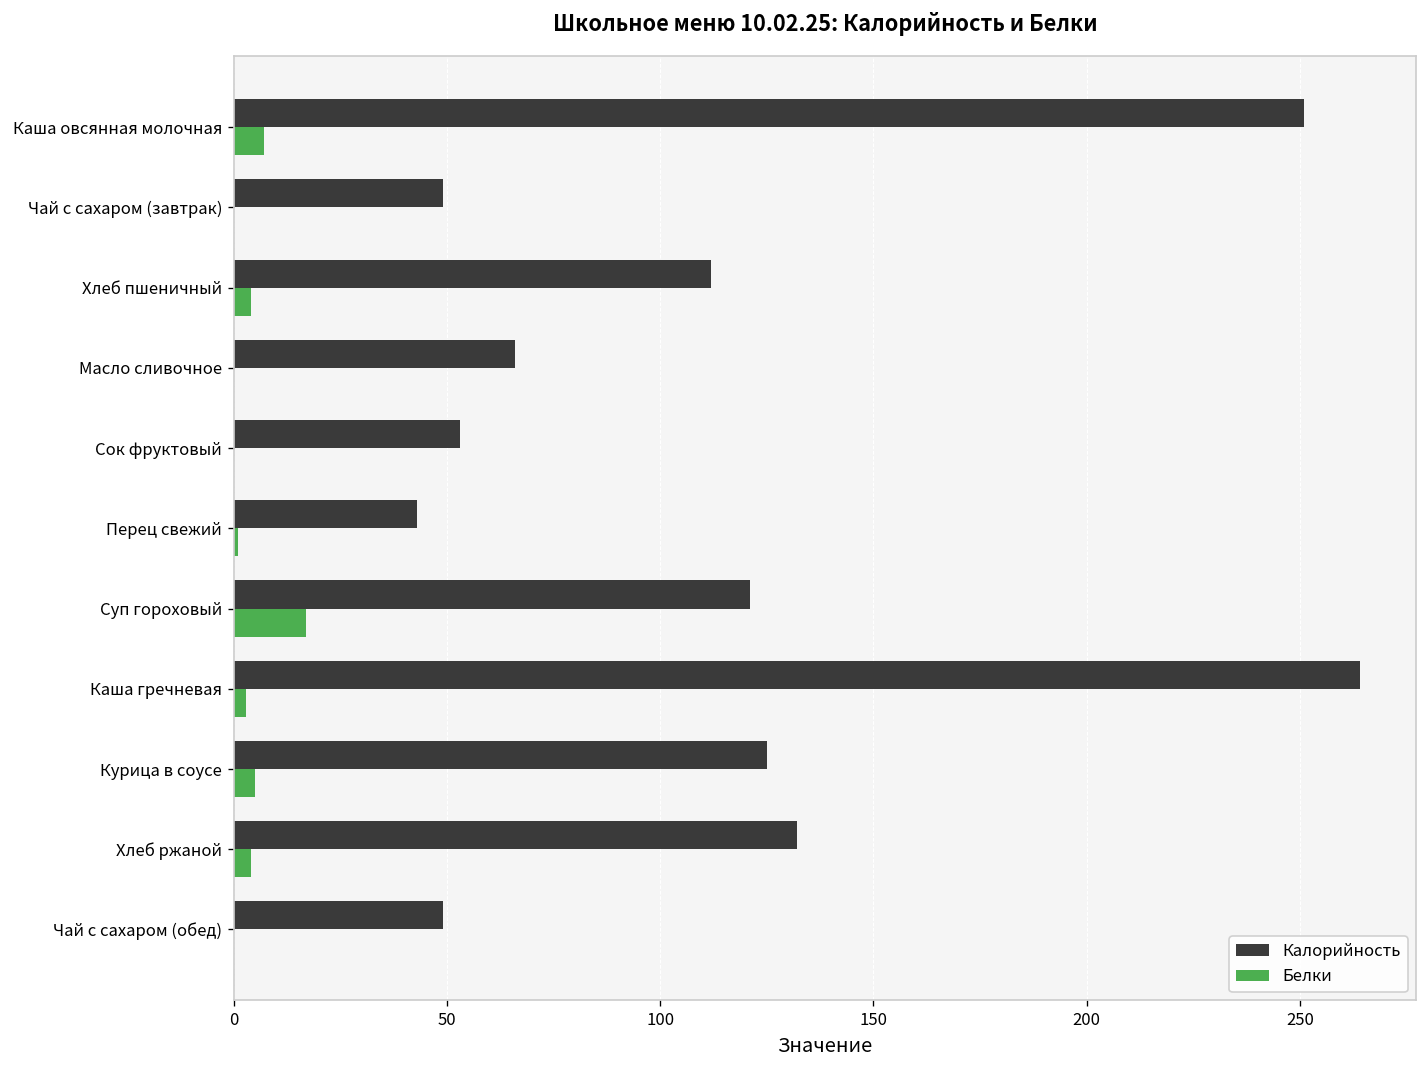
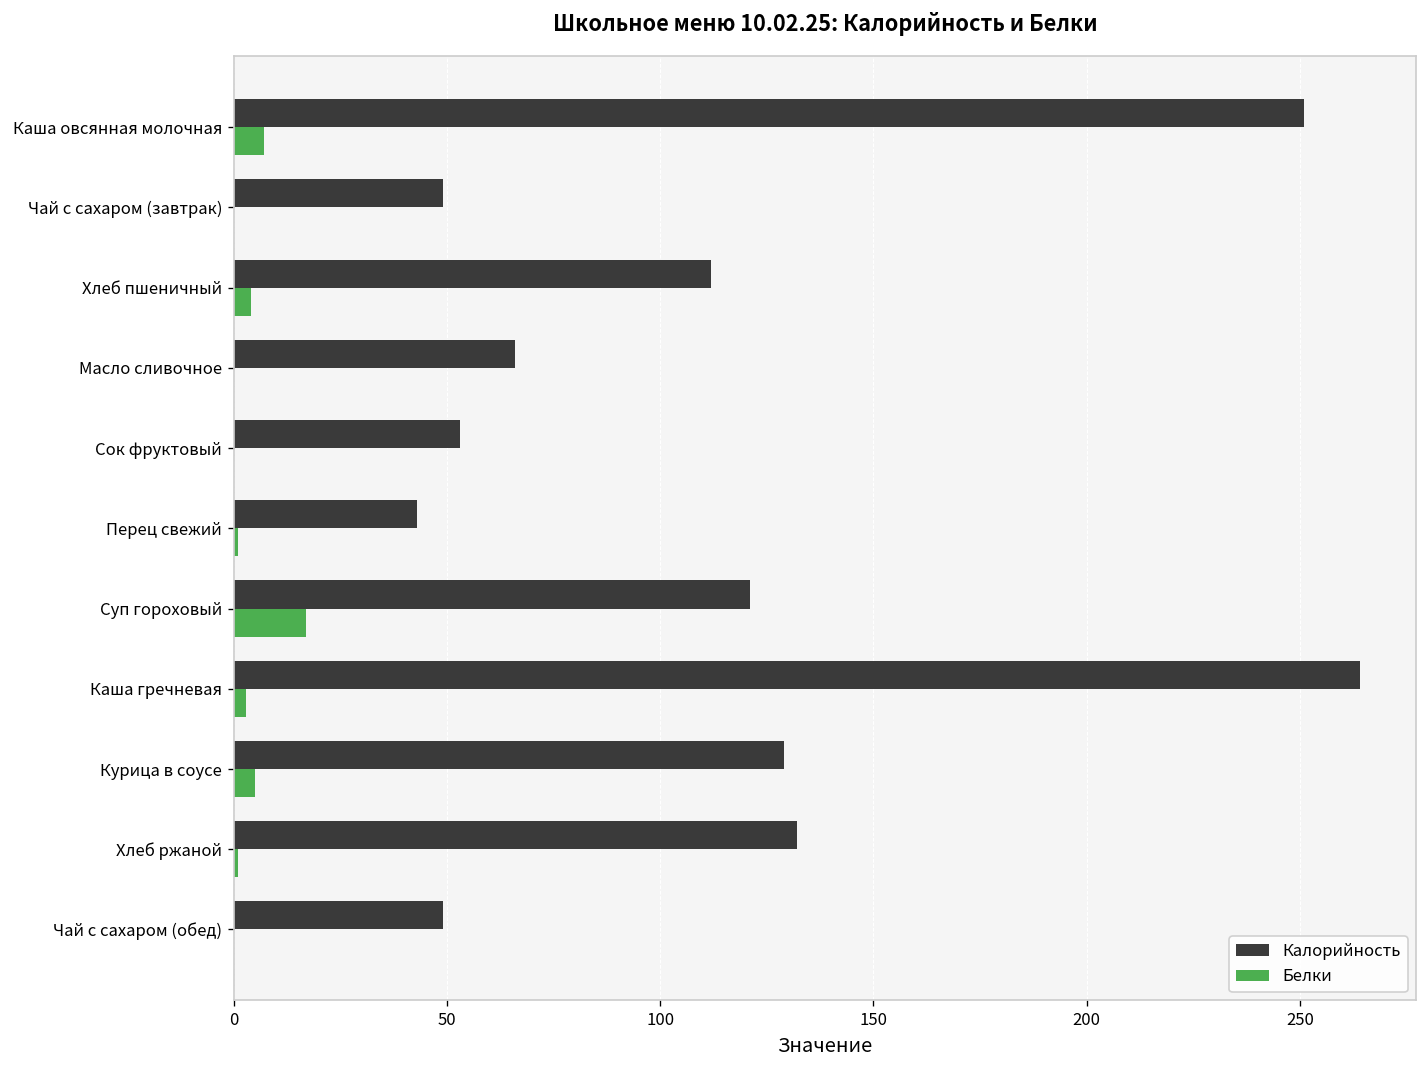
Калорийность, Курица в соусе: 125 -> 129
Белки, Хлеб ржаной: 4 -> 1
